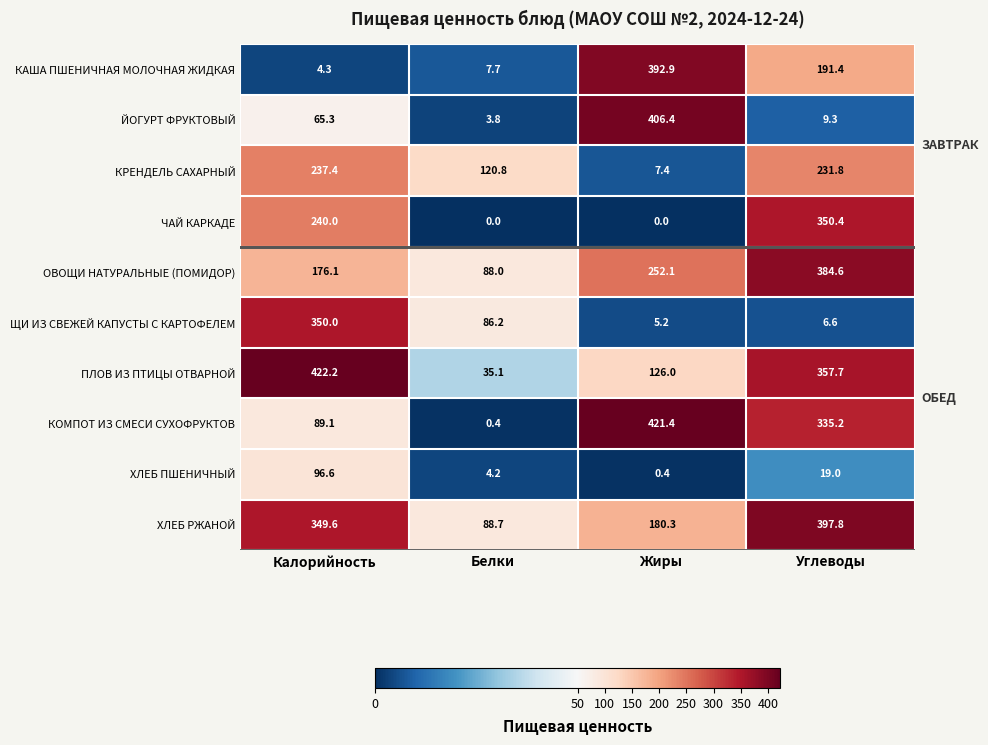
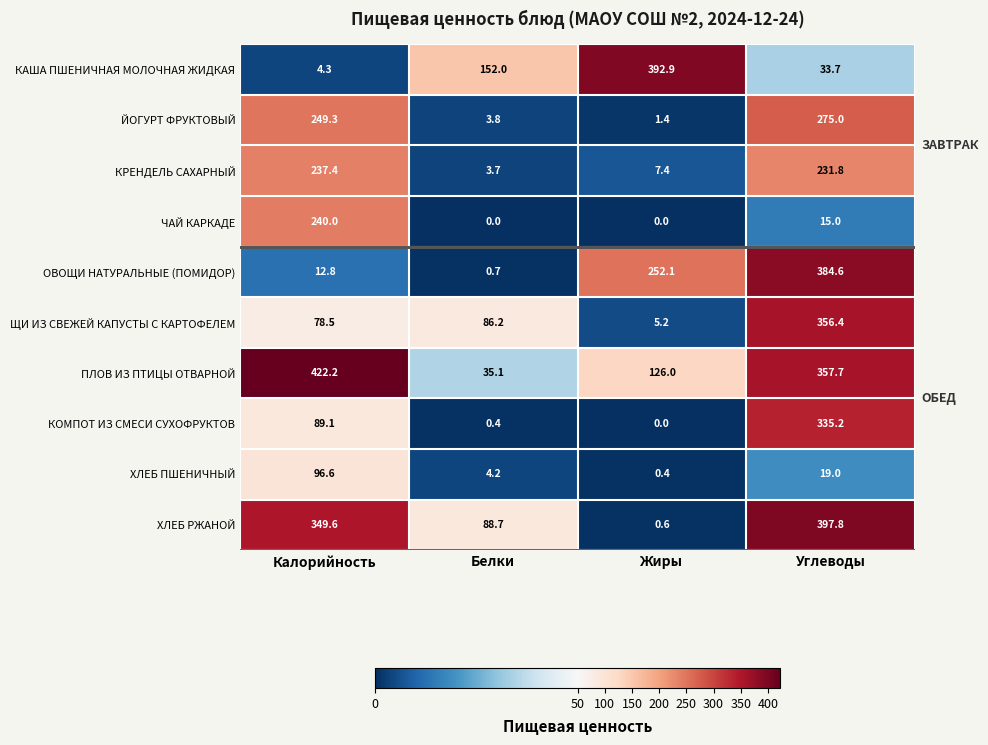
КАША ПШЕНИЧНАЯ МОЛОЧНАЯ ЖИДКАЯ, Белки: 7.7 -> 152.0
КАША ПШЕНИЧНАЯ МОЛОЧНАЯ ЖИДКАЯ, Углеводы: 191.4 -> 33.7
ЙОГУРТ ФРУКТОВЫЙ, Калорийность: 65.3 -> 249.3
ЙОГУРТ ФРУКТОВЫЙ, Жиры: 406.4 -> 1.4
ЙОГУРТ ФРУКТОВЫЙ, Углеводы: 9.3 -> 275.0
КРЕНДЕЛЬ САХАРНЫЙ, Белки: 120.8 -> 3.7
ЧАЙ КАРКАДЕ, Углеводы: 350.4 -> 15.0
ОВОЩИ НАТУРАЛЬНЫЕ (ПОМИДОР), Калорийность: 176.1 -> 12.8
ОВОЩИ НАТУРАЛЬНЫЕ (ПОМИДОР), Белки: 88.0 -> 0.7
ЩИ ИЗ СВЕЖЕЙ КАПУСТЫ С КАРТОФЕЛЕМ, Калорийность: 350.0 -> 78.5
ЩИ ИЗ СВЕЖЕЙ КАПУСТЫ С КАРТОФЕЛЕМ, Углеводы: 6.6 -> 356.4
КОМПОТ ИЗ СМЕСИ СУХОФРУКТОВ, Жиры: 421.4 -> 0.0
ХЛЕБ РЖАНОЙ, Жиры: 180.3 -> 0.6
